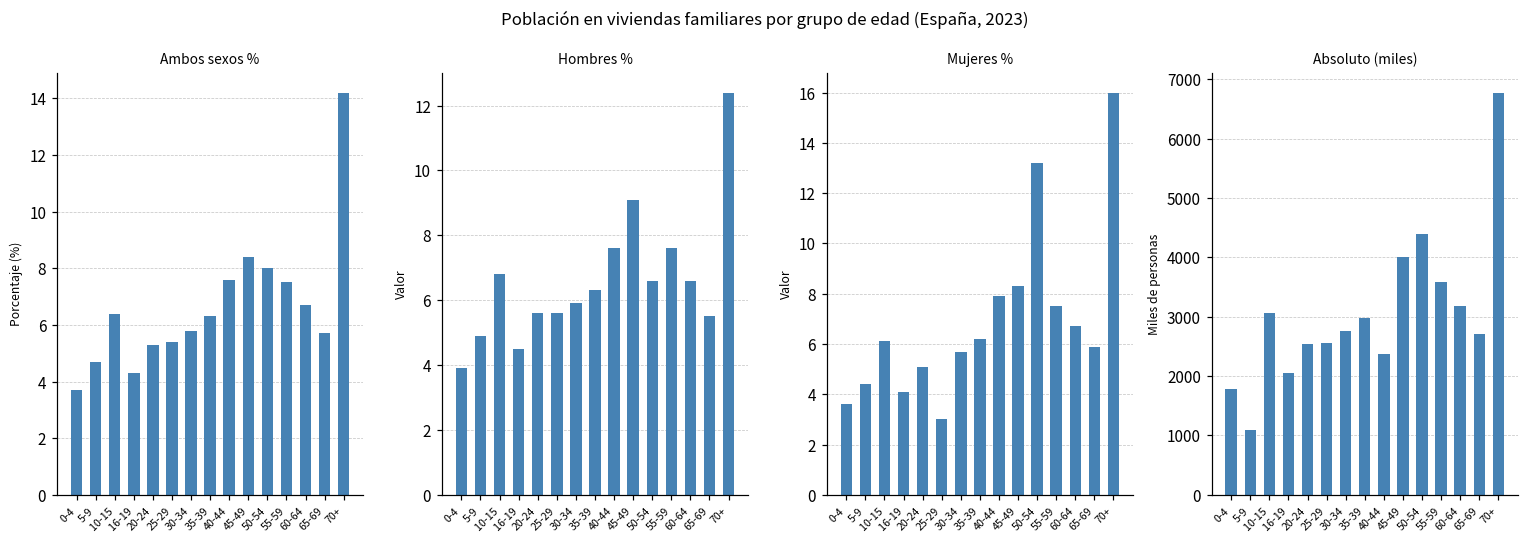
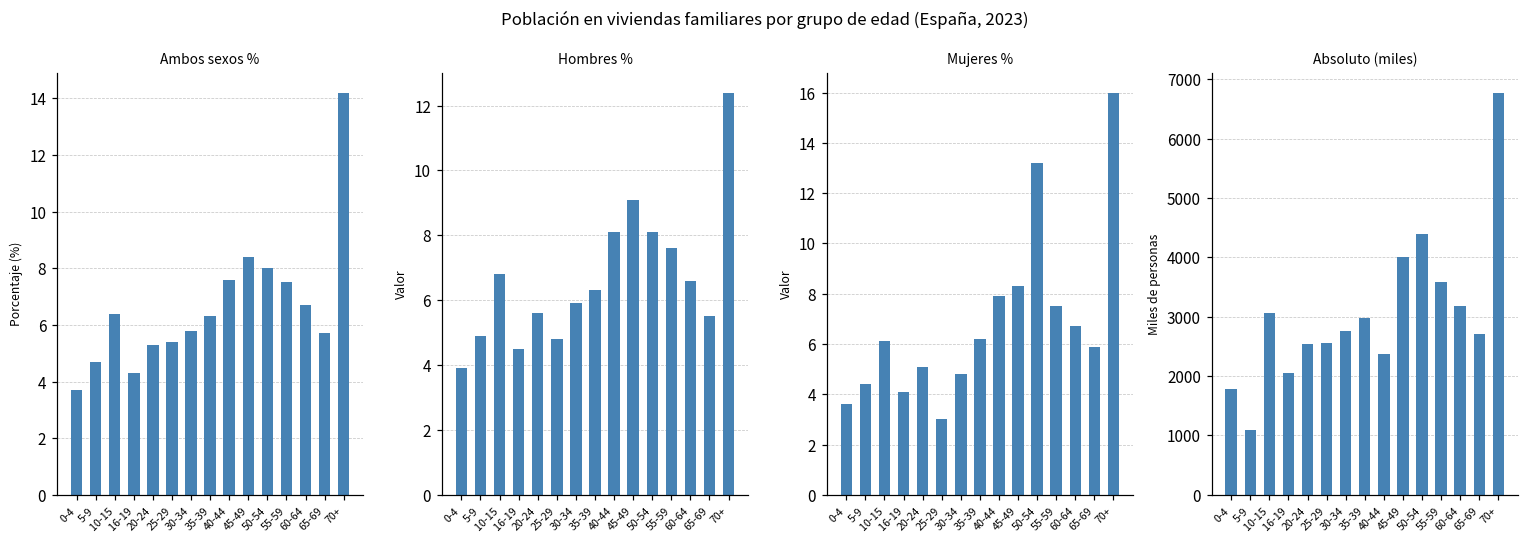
Hombres %, 25-29: 5.6 -> 4.8
Hombres %, 40-44: 7.6 -> 8.1
Hombres %, 50-54: 6.6 -> 8.1
Mujeres %, 30-34: 5.7 -> 4.8
